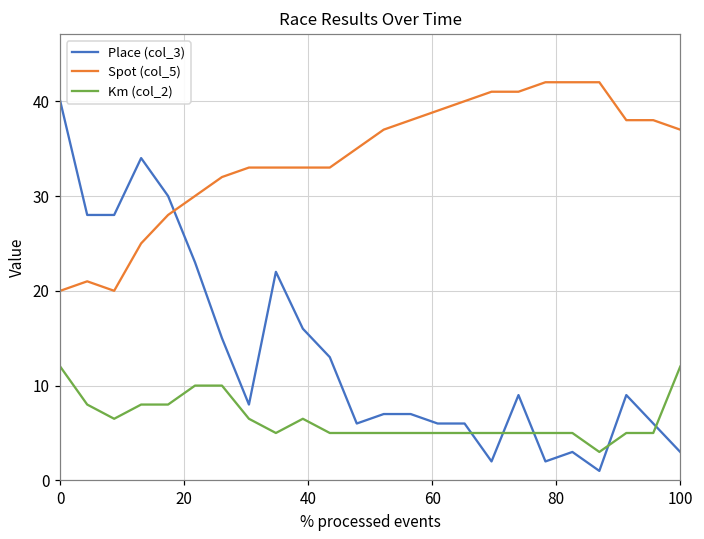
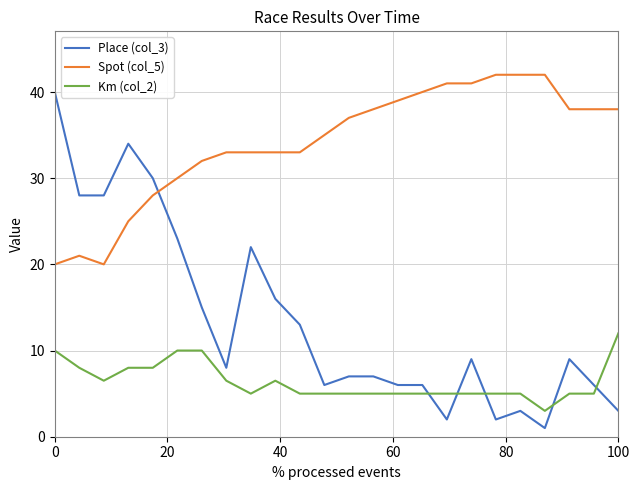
Km (col_2), 0: 12 -> 10
Spot (col_5), 100: 37 -> 38
